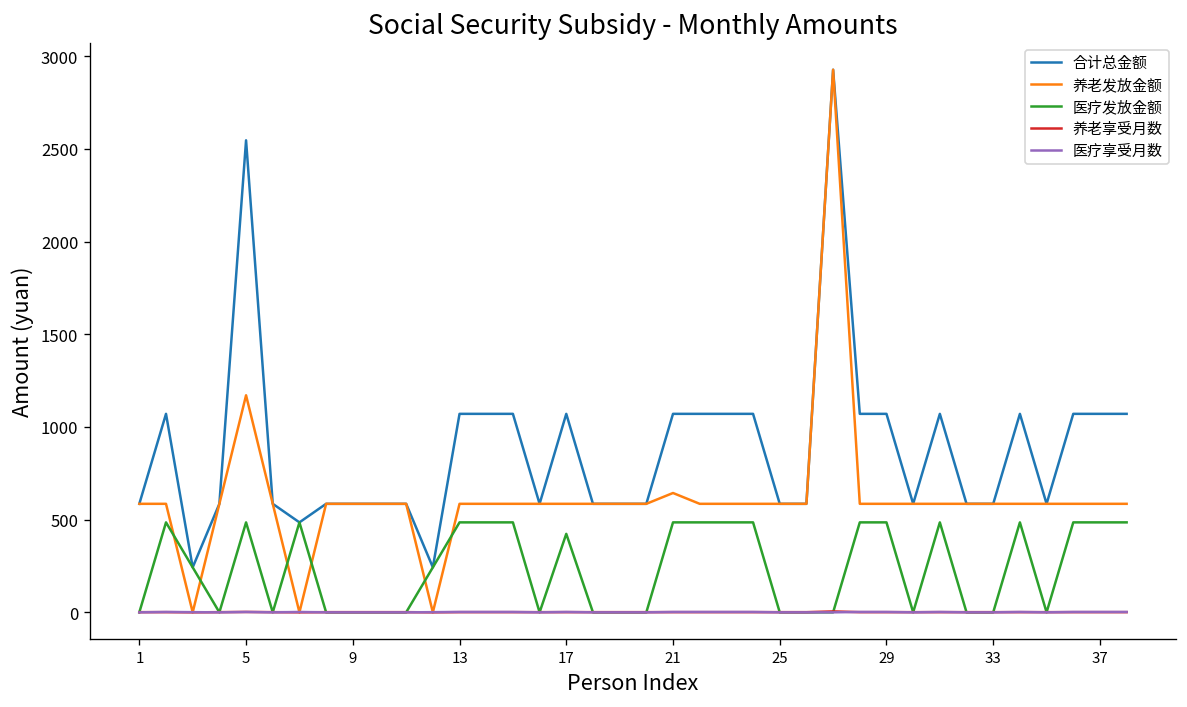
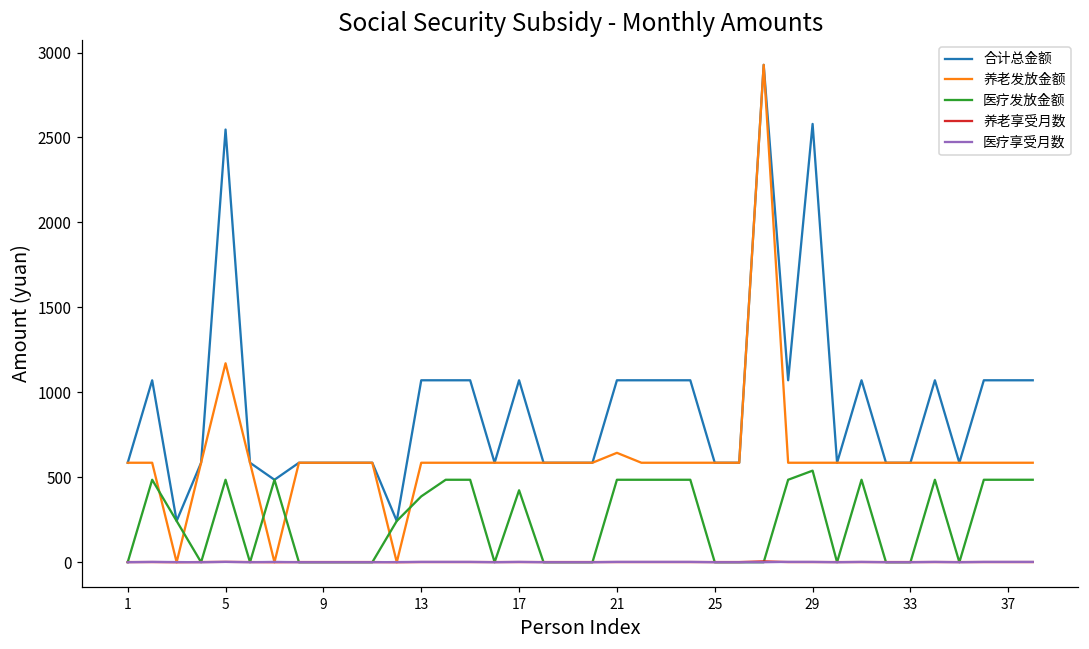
医疗发放金额, 13: 490 -> 390
合计总金额, 29: 1070 -> 2580
医疗发放金额, 29: 490 -> 540
